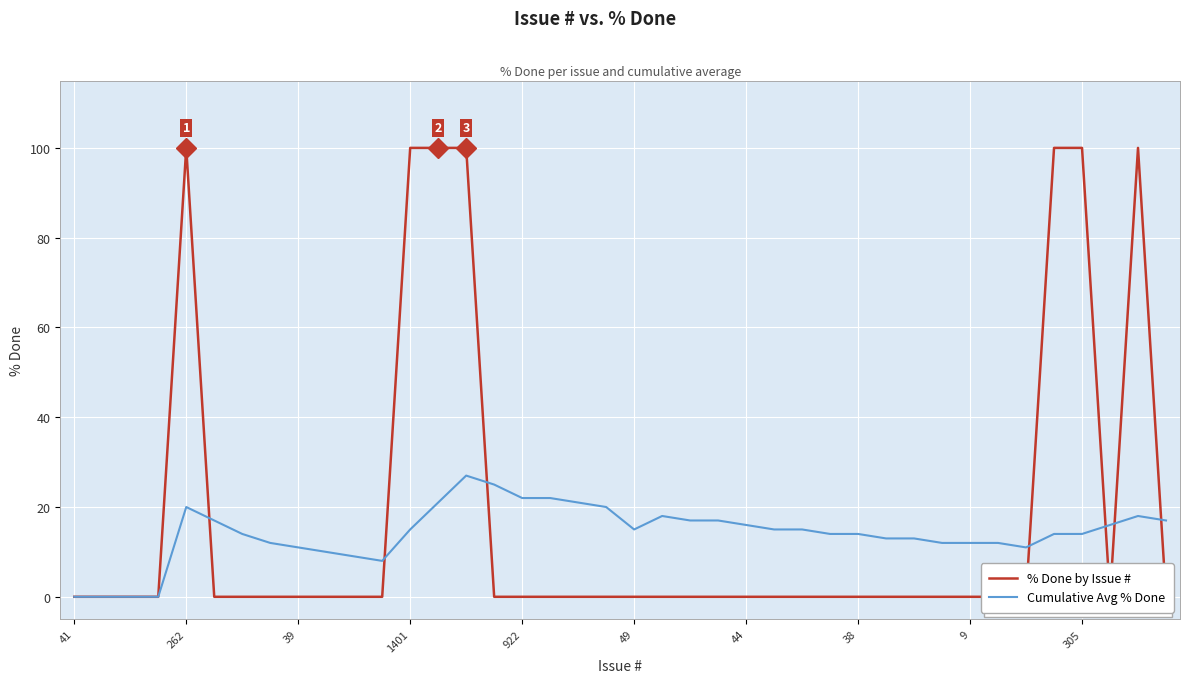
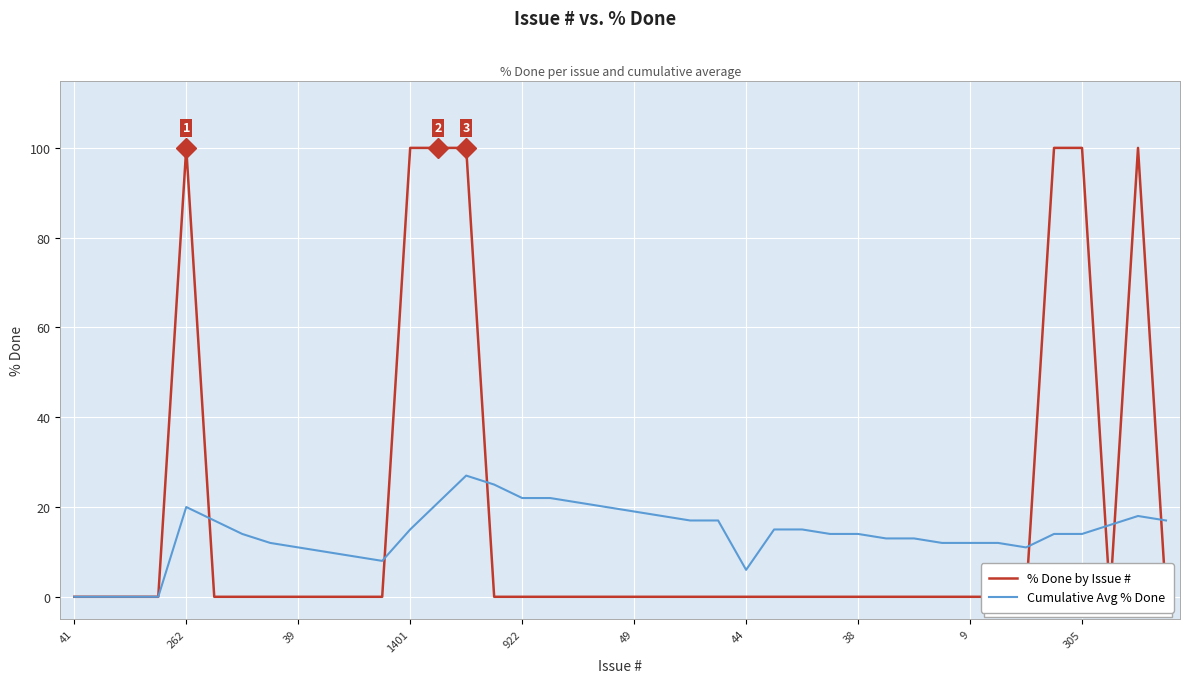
Cumulative Avg % Done, 49: 15 -> 19
Cumulative Avg % Done, 44: 16 -> 6
